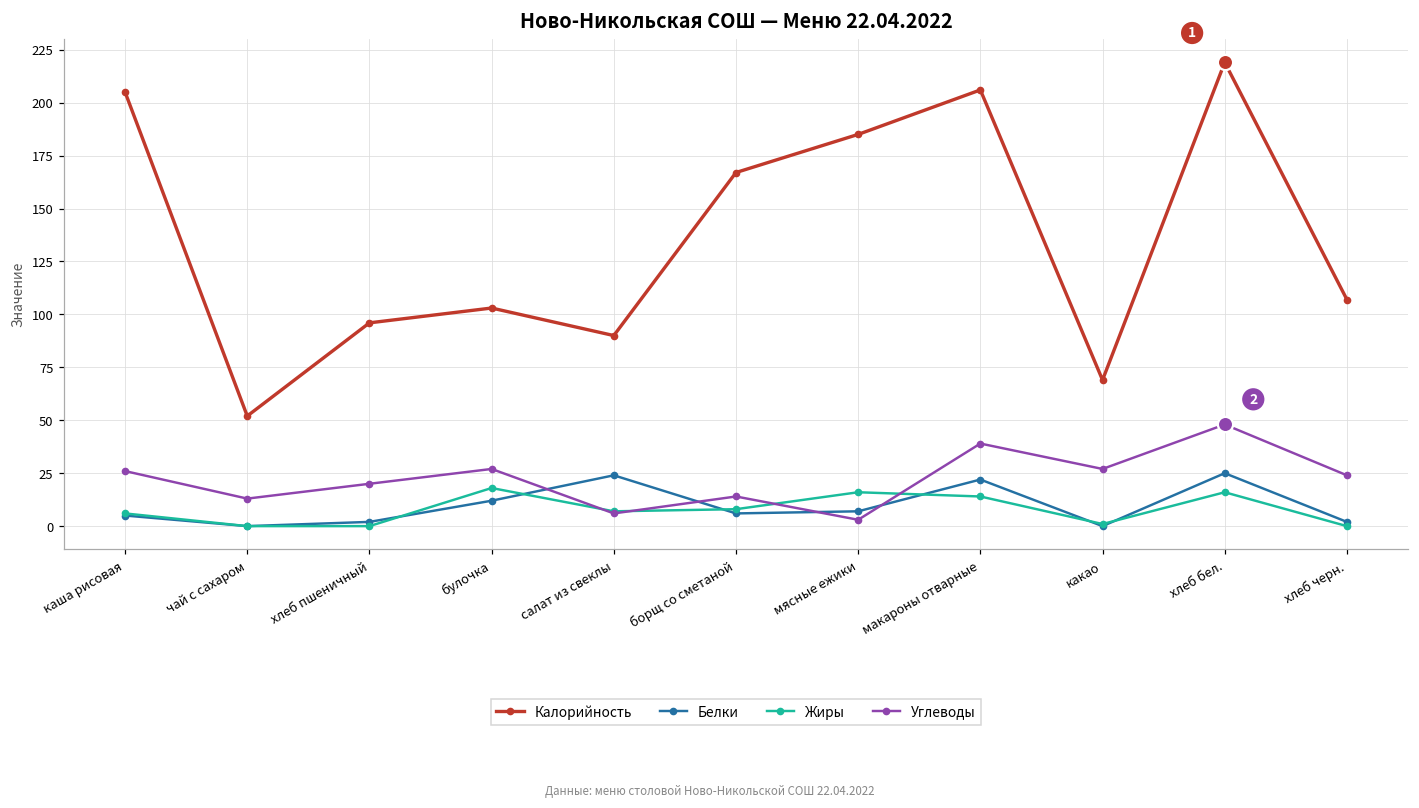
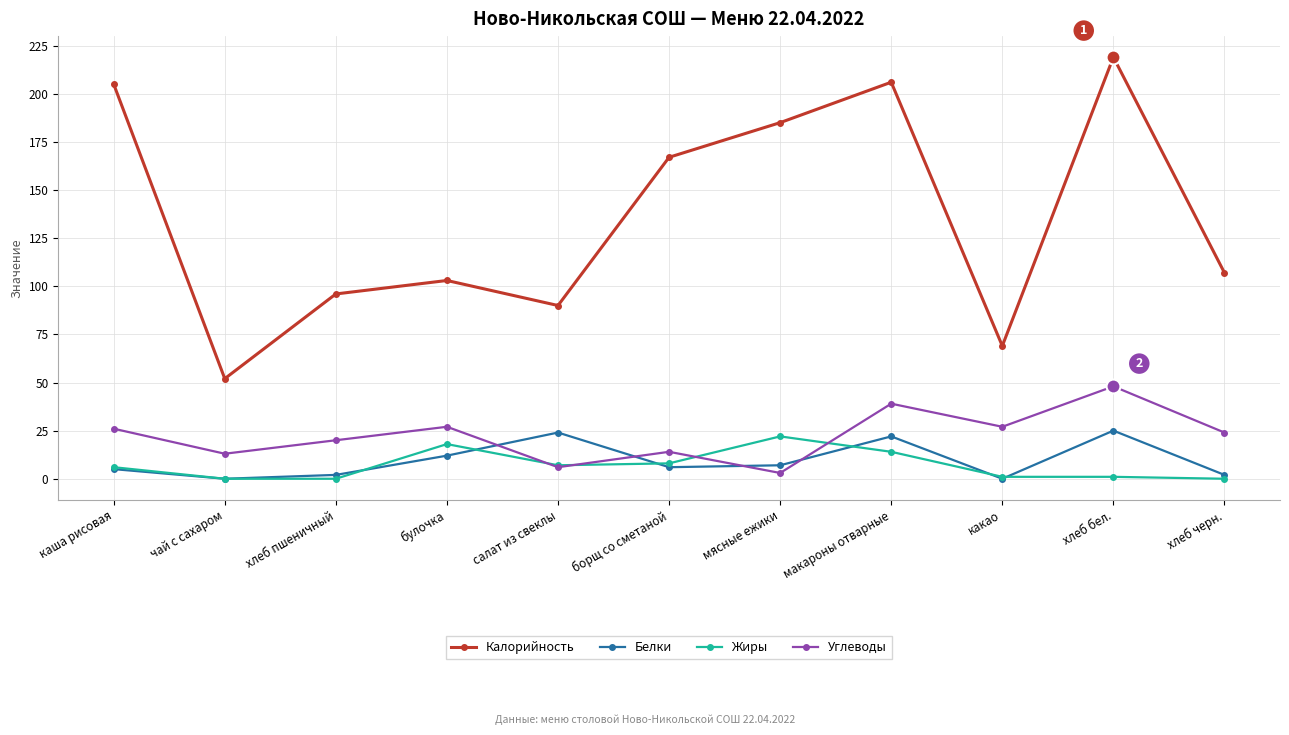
Жиры, мясные ежики: 16 -> 22
Жиры, хлеб бел.: 16 -> 1
